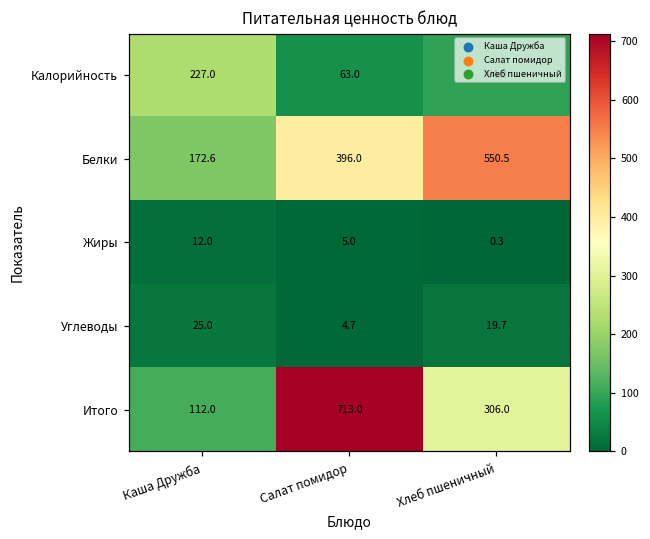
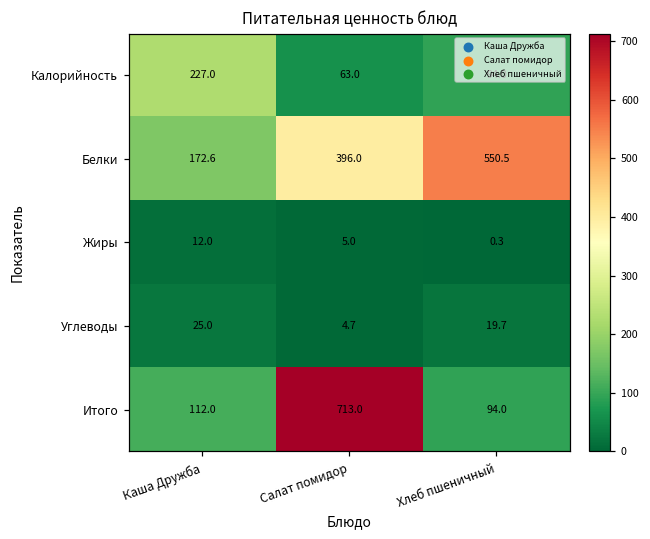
Итого, Хлеб пшеничный: 306.0 -> 94.0
